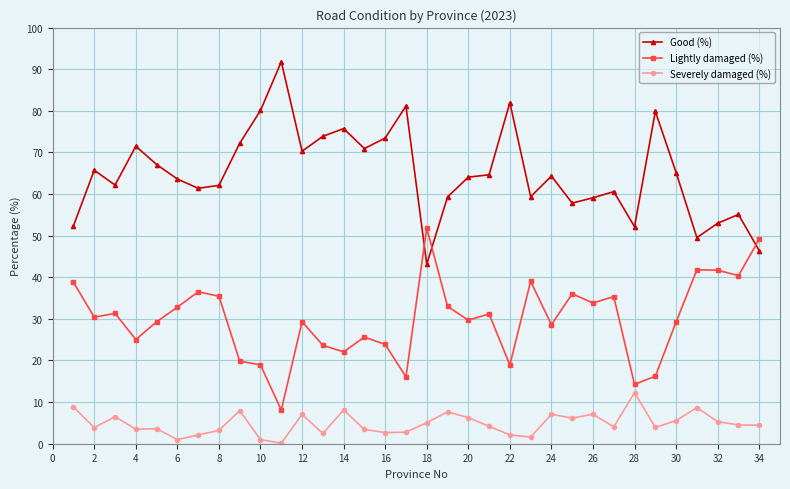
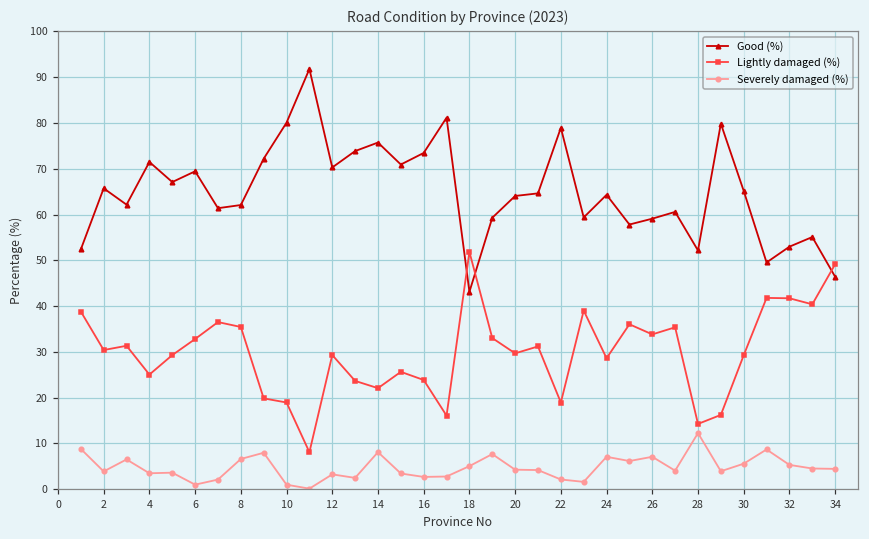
Good (%), 6: 64 -> 69
Severely damaged (%), 8: 3 -> 7
Severely damaged (%), 12: 7 -> 3
Severely damaged (%), 20: 6 -> 4
Good (%), 22: 82 -> 79
